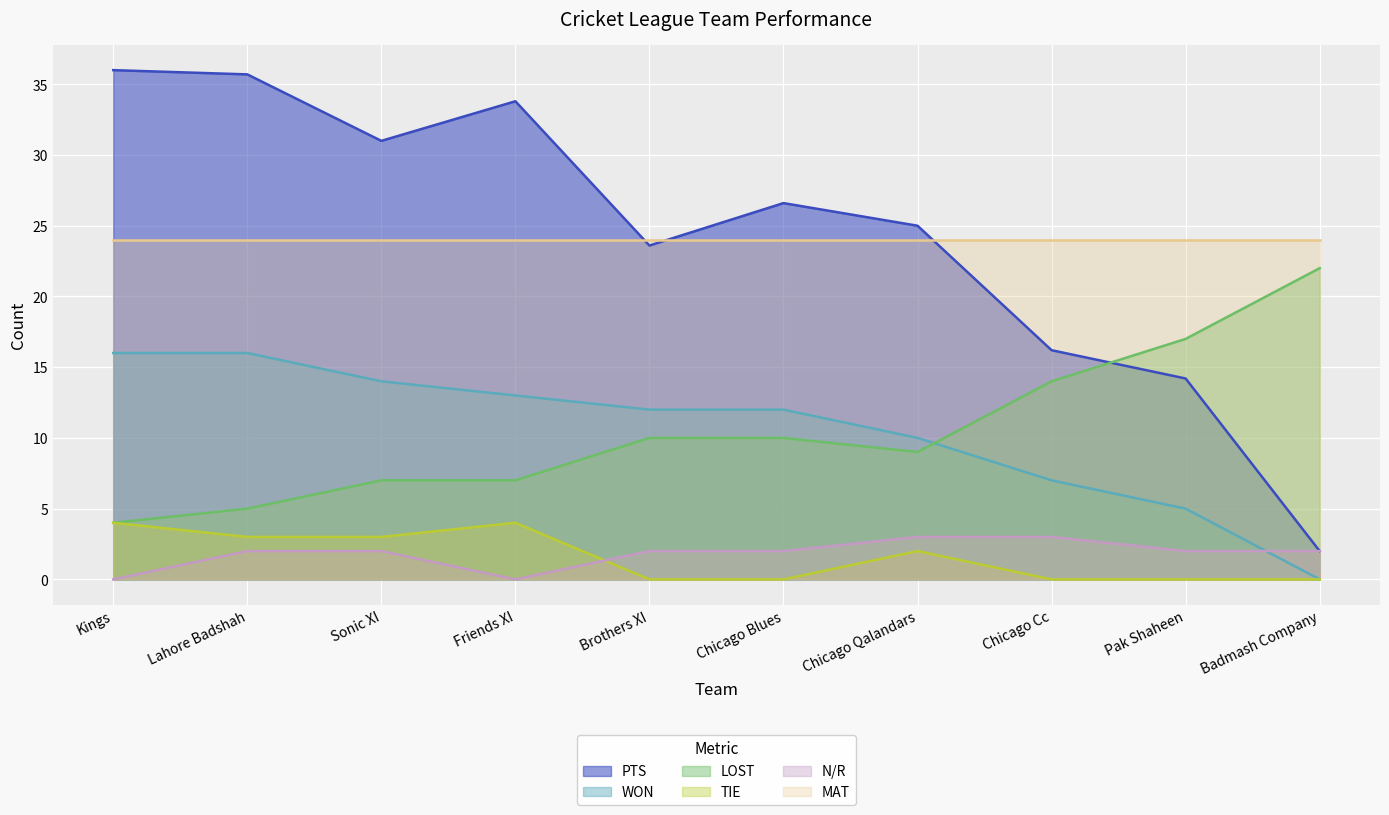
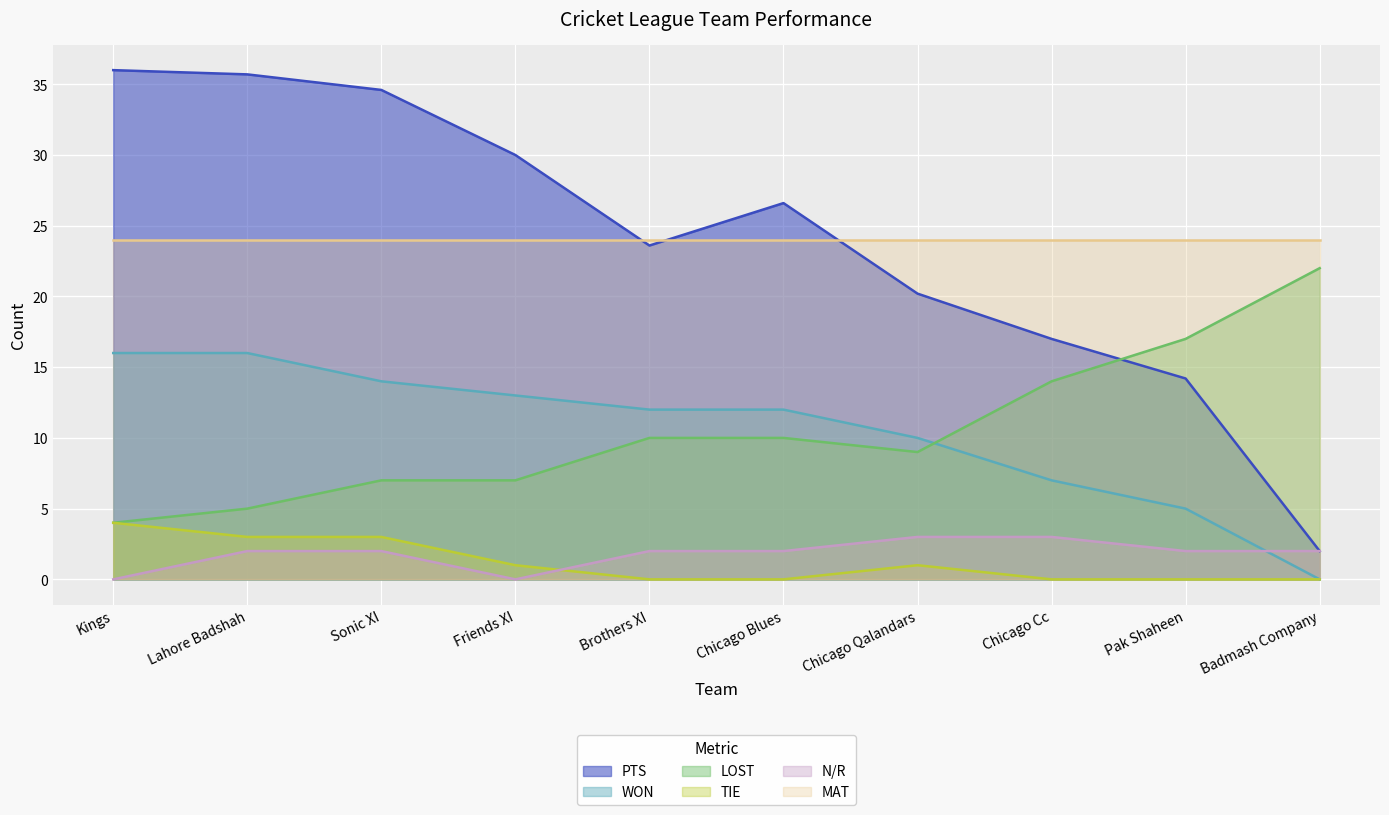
PTS, Sonic XI: 31.0 -> 34.6
PTS, Friends XI: 33.8 -> 30.0
TIE, Friends XI: 4 -> 1
PTS, Chicago Qalandars: 25.0 -> 20.2
TIE, Chicago Qalandars: 2 -> 1
PTS, Chicago Cc: 16.2 -> 17.0
